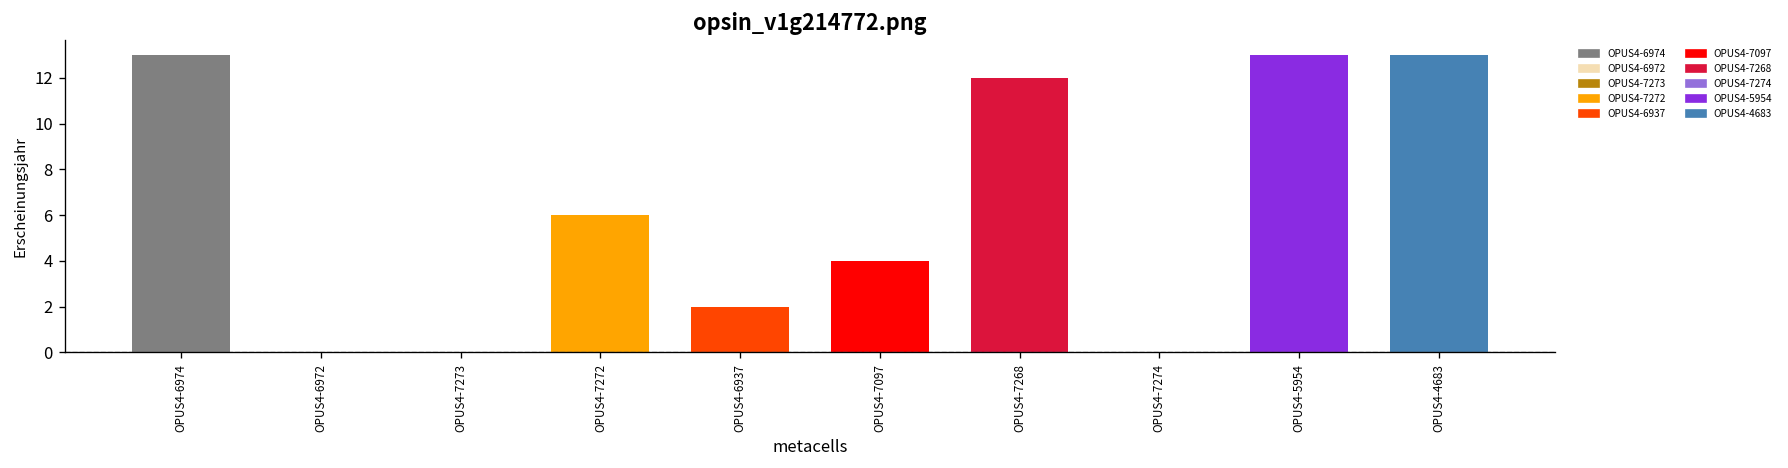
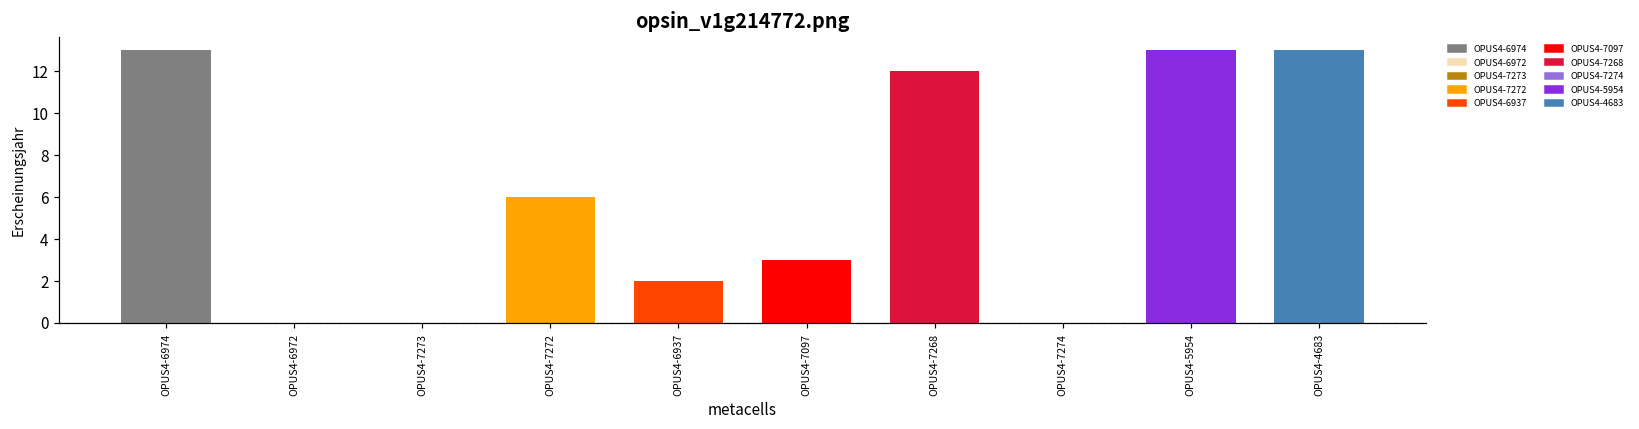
OPUS4-7097: 4.0 -> 3.0
